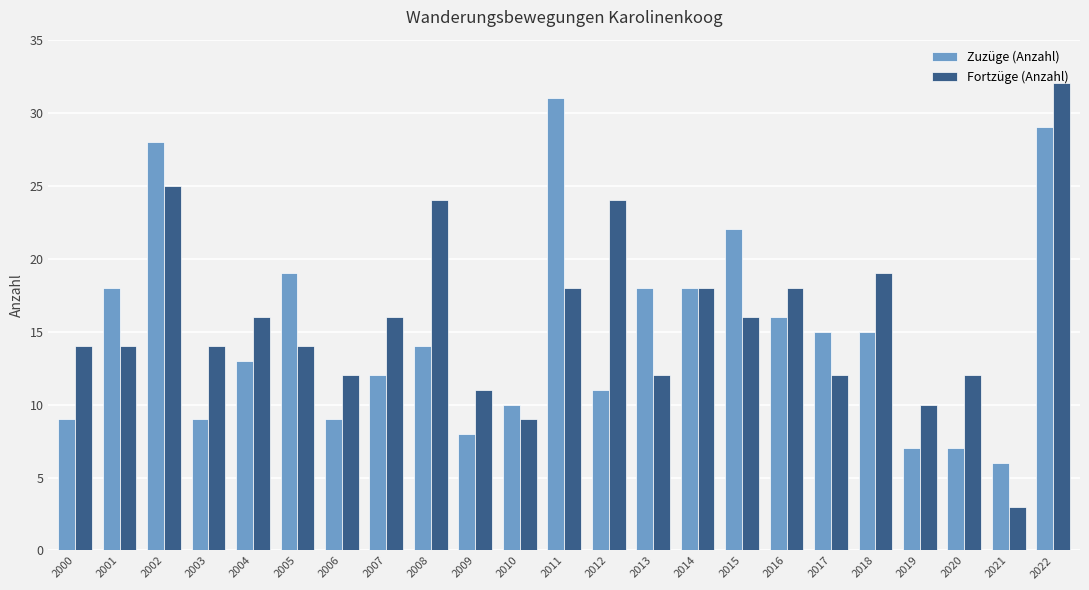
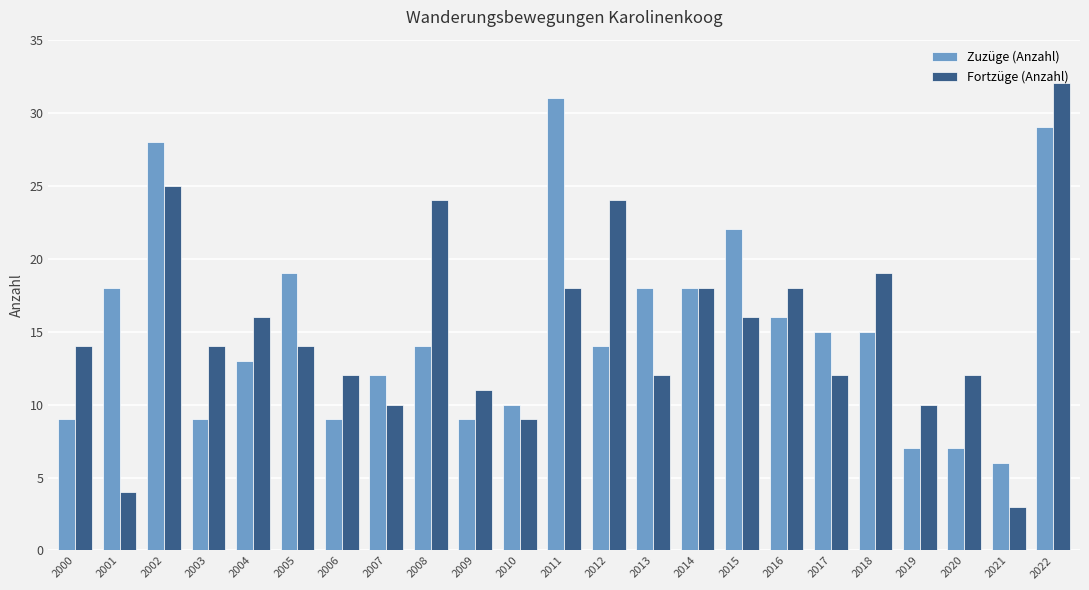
Fortzüge (Anzahl), 2001: 14 -> 4
Fortzüge (Anzahl), 2007: 16 -> 10
Zuzüge (Anzahl), 2009: 8 -> 9
Zuzüge (Anzahl), 2012: 11 -> 14
